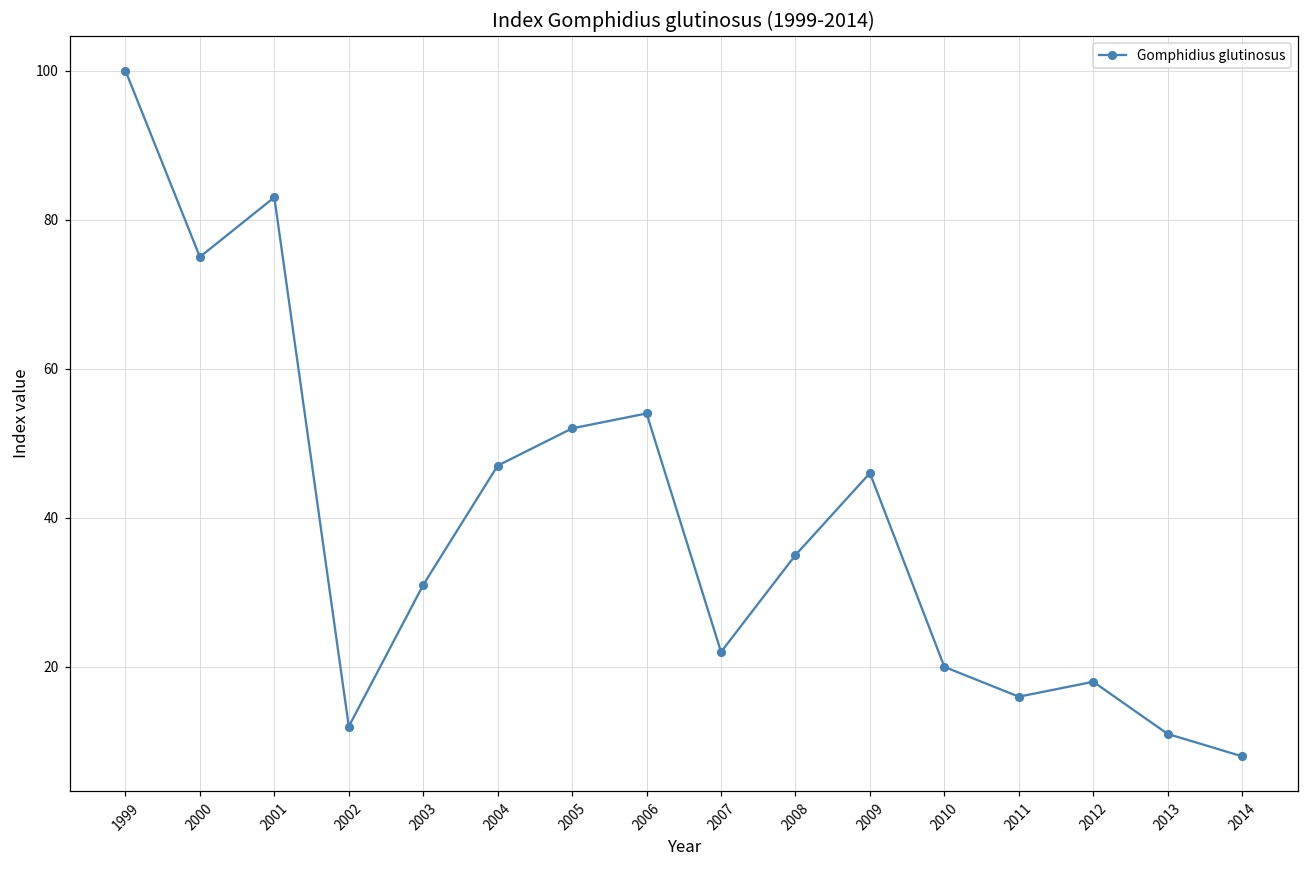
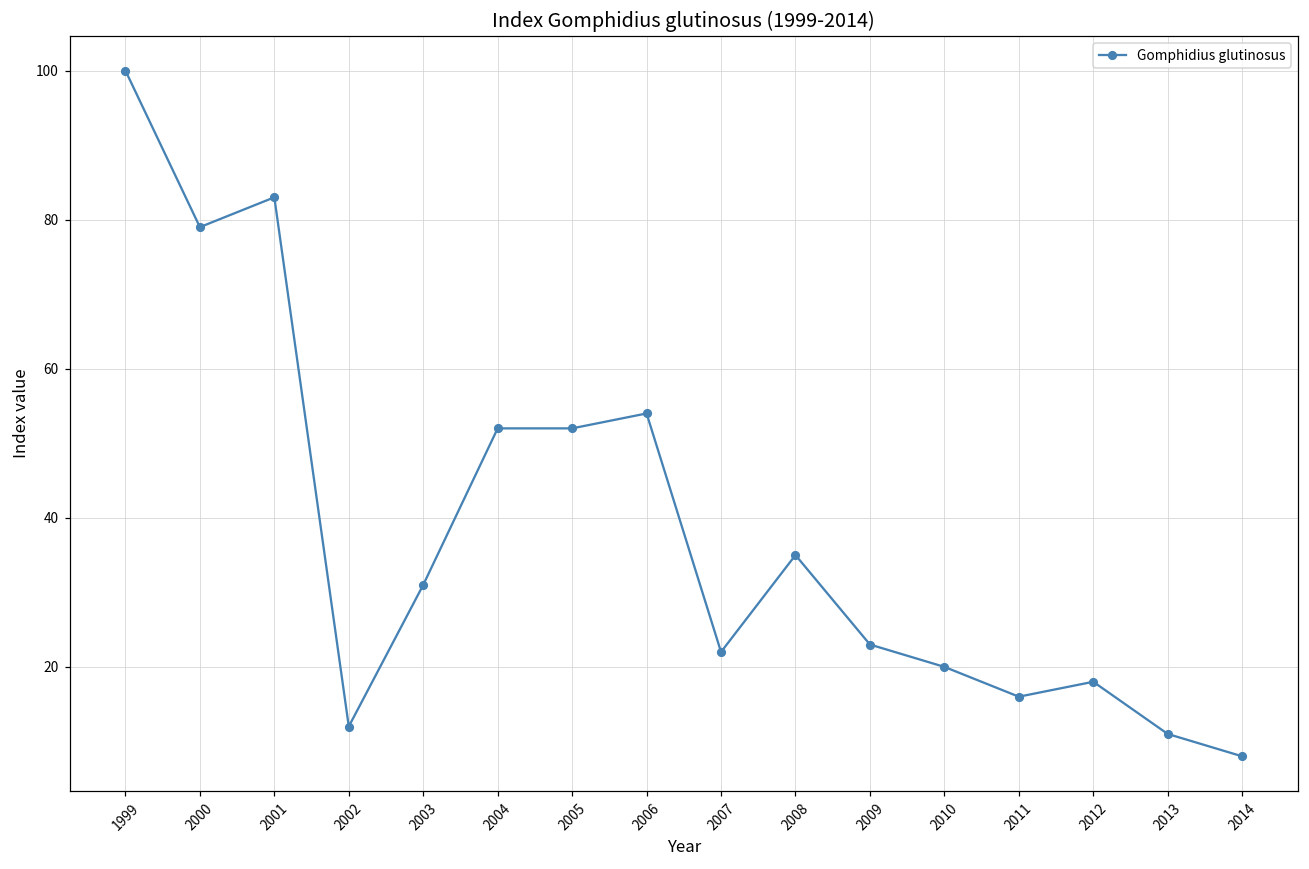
2000: 75 -> 79
2004: 47 -> 52
2009: 46 -> 23
